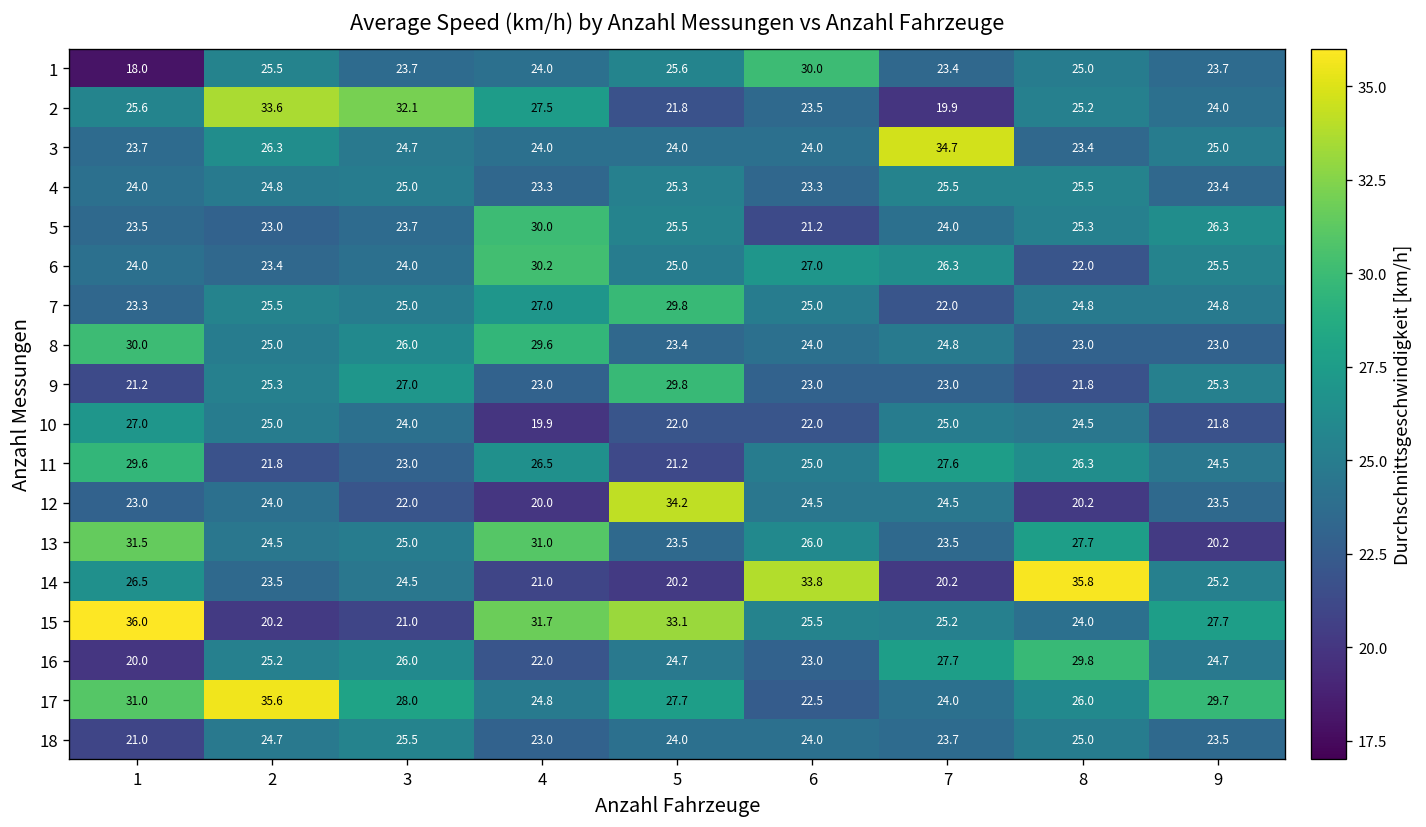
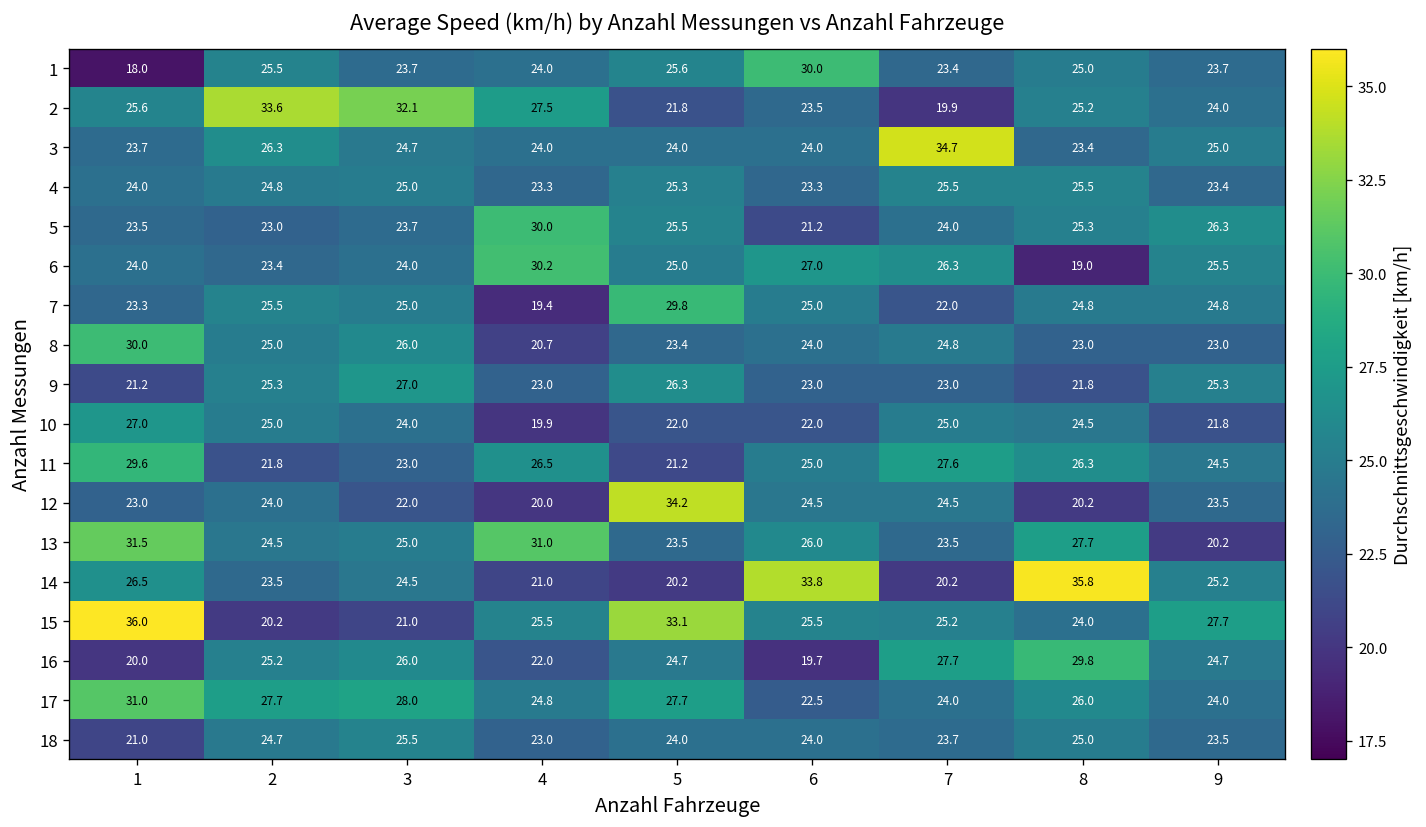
6, 8: 22.0 -> 19.0
7, 4: 27.0 -> 19.4
8, 4: 29.6 -> 20.7
9, 5: 29.8 -> 26.3
15, 4: 31.7 -> 25.5
16, 6: 23.0 -> 19.7
17, 2: 35.6 -> 27.7
17, 9: 29.7 -> 24.0
